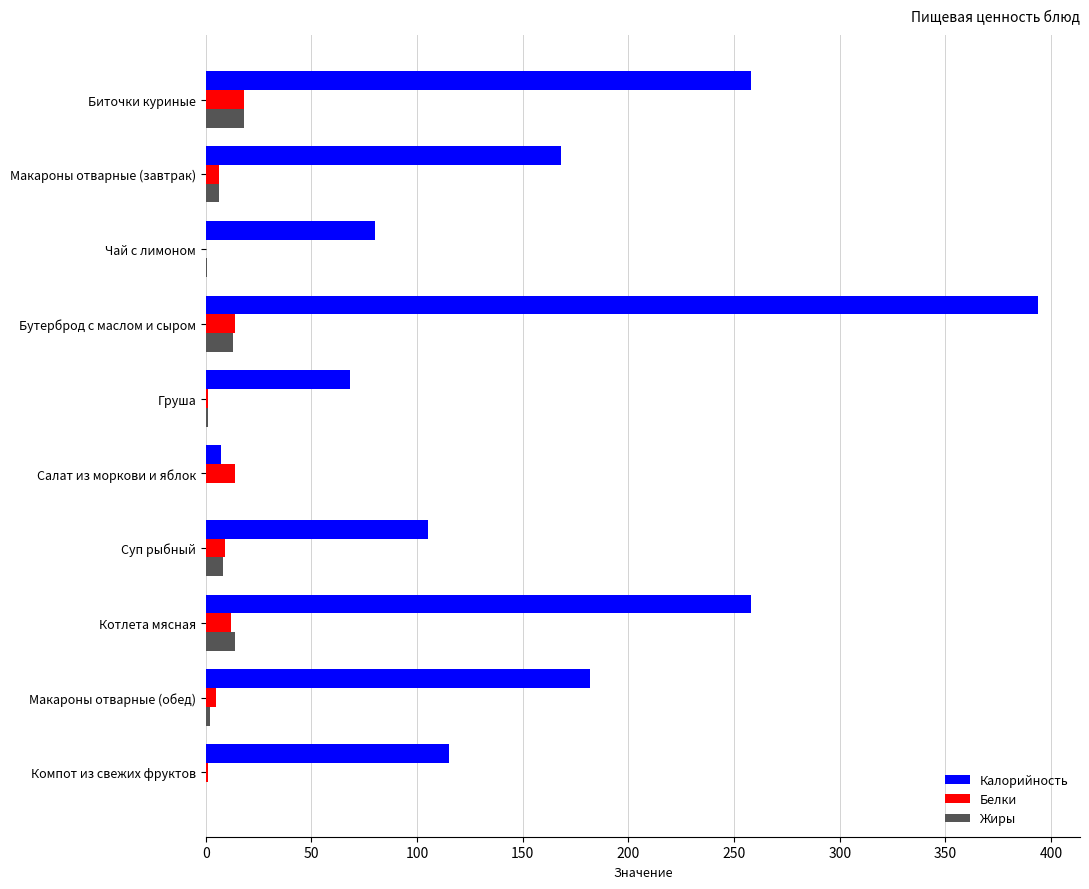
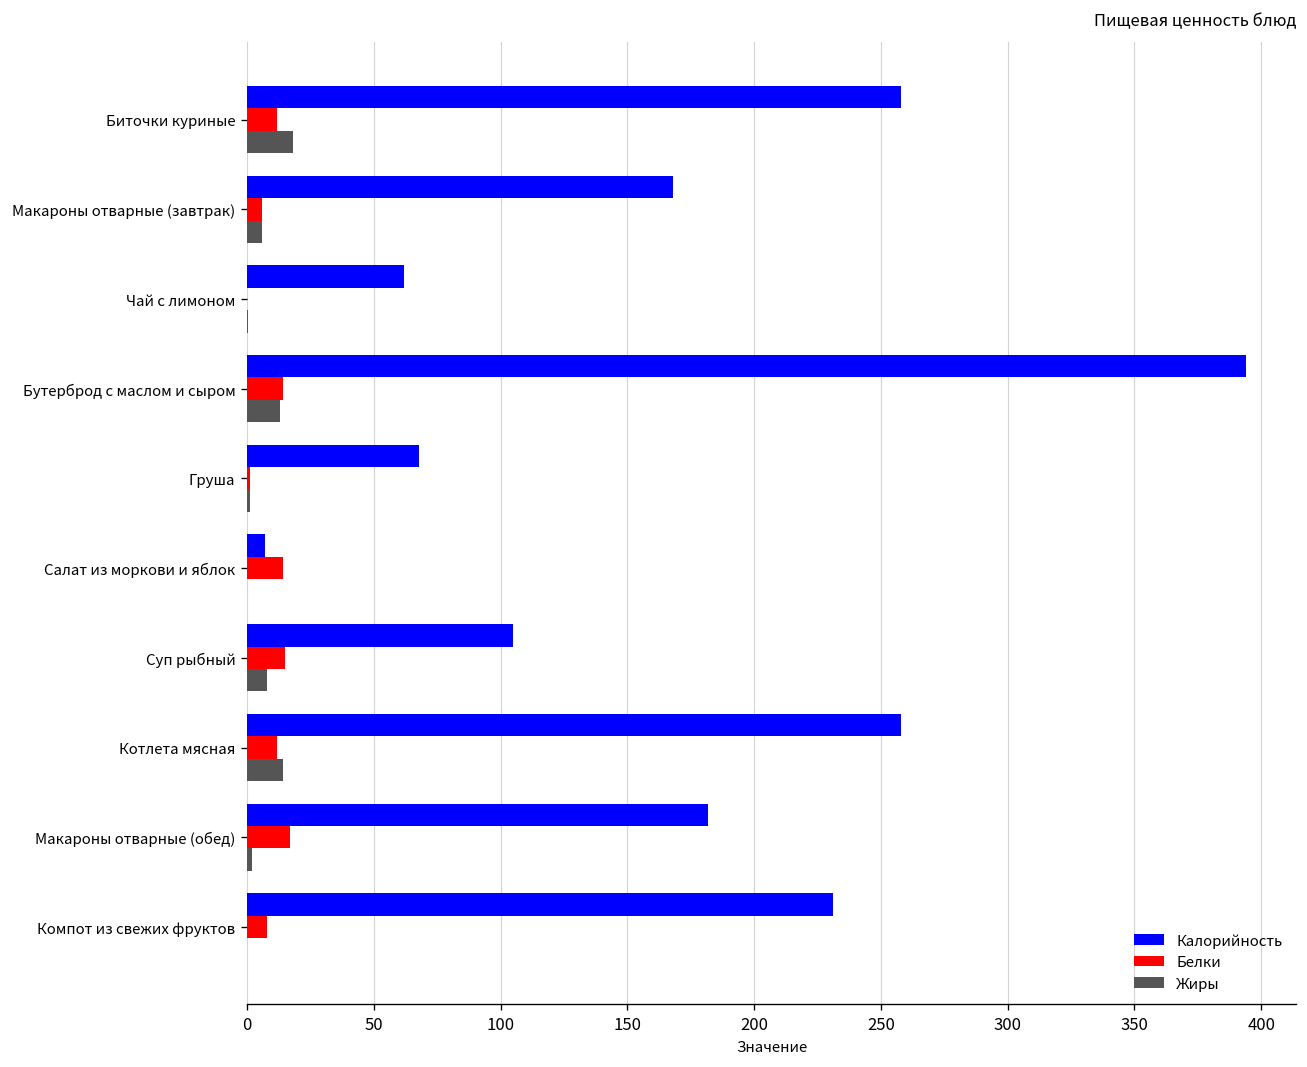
Белки, Биточки куриные: 18 -> 12
Калорийность, Чай с лимоном: 80 -> 62
Белки, Суп рыбный: 9 -> 15
Белки, Макароны отварные (обед): 5 -> 17
Калорийность, Компот из свежих фруктов: 115 -> 231
Белки, Компот из свежих фруктов: 1 -> 8
